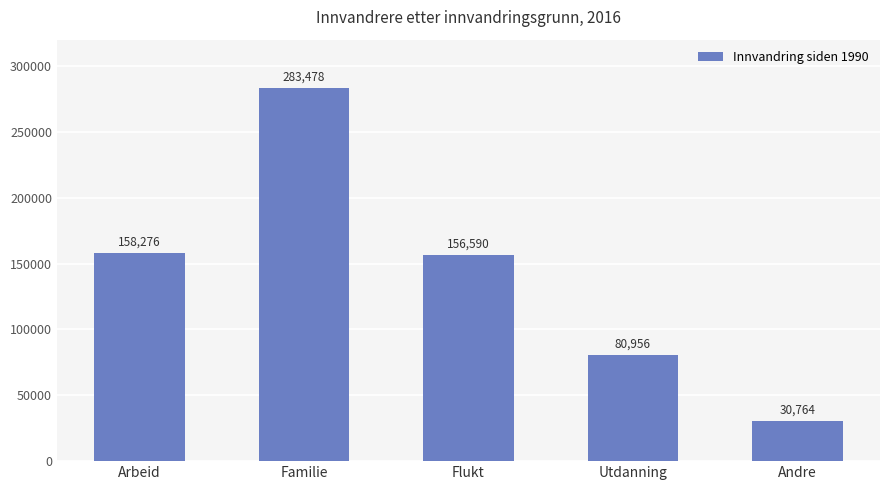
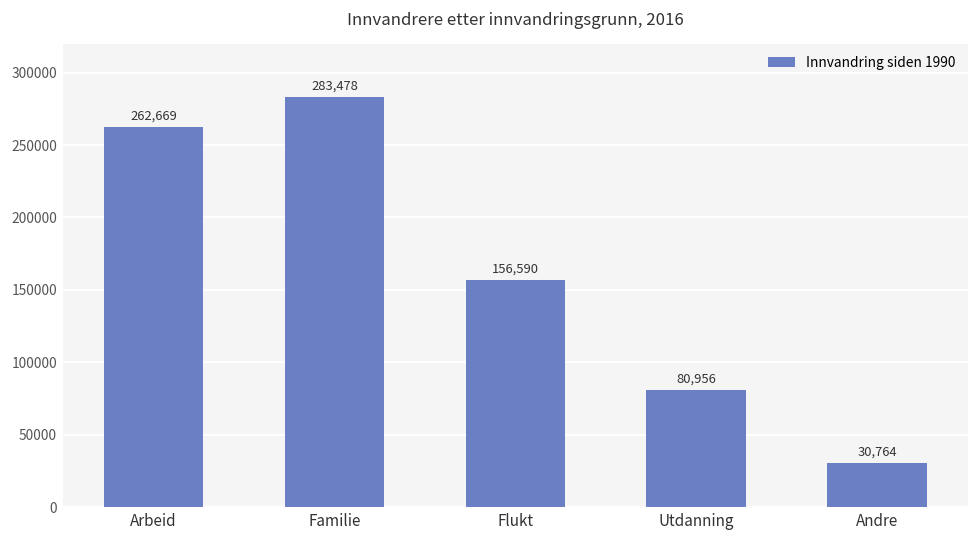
Arbeid: 158,276 -> 262,669
